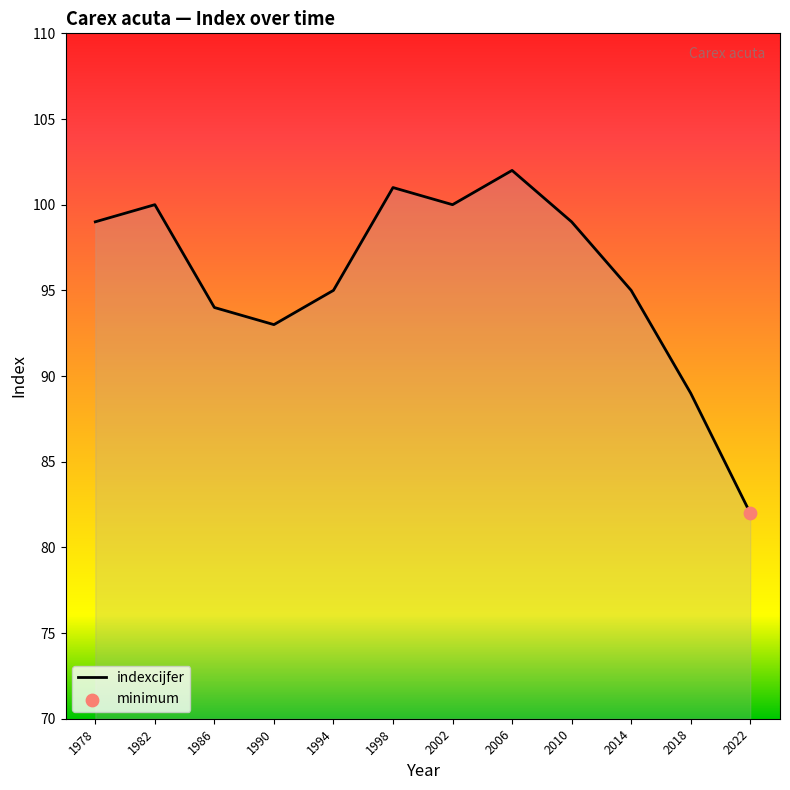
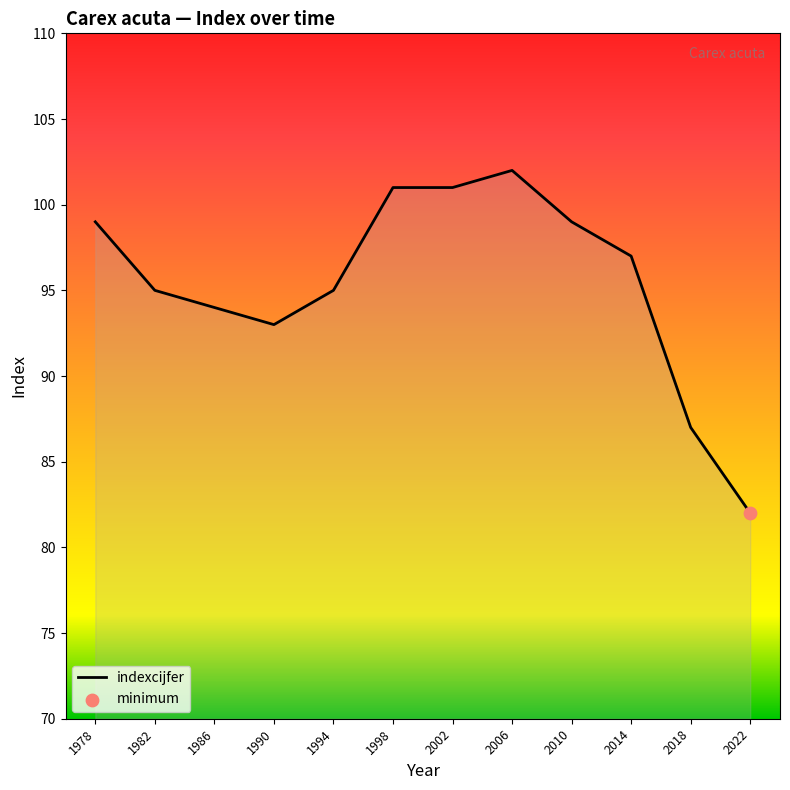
indexcijfer, 1982: 100 -> 95
indexcijfer, 2002: 100 -> 101
indexcijfer, 2014: 95 -> 97
indexcijfer, 2018: 89 -> 87
